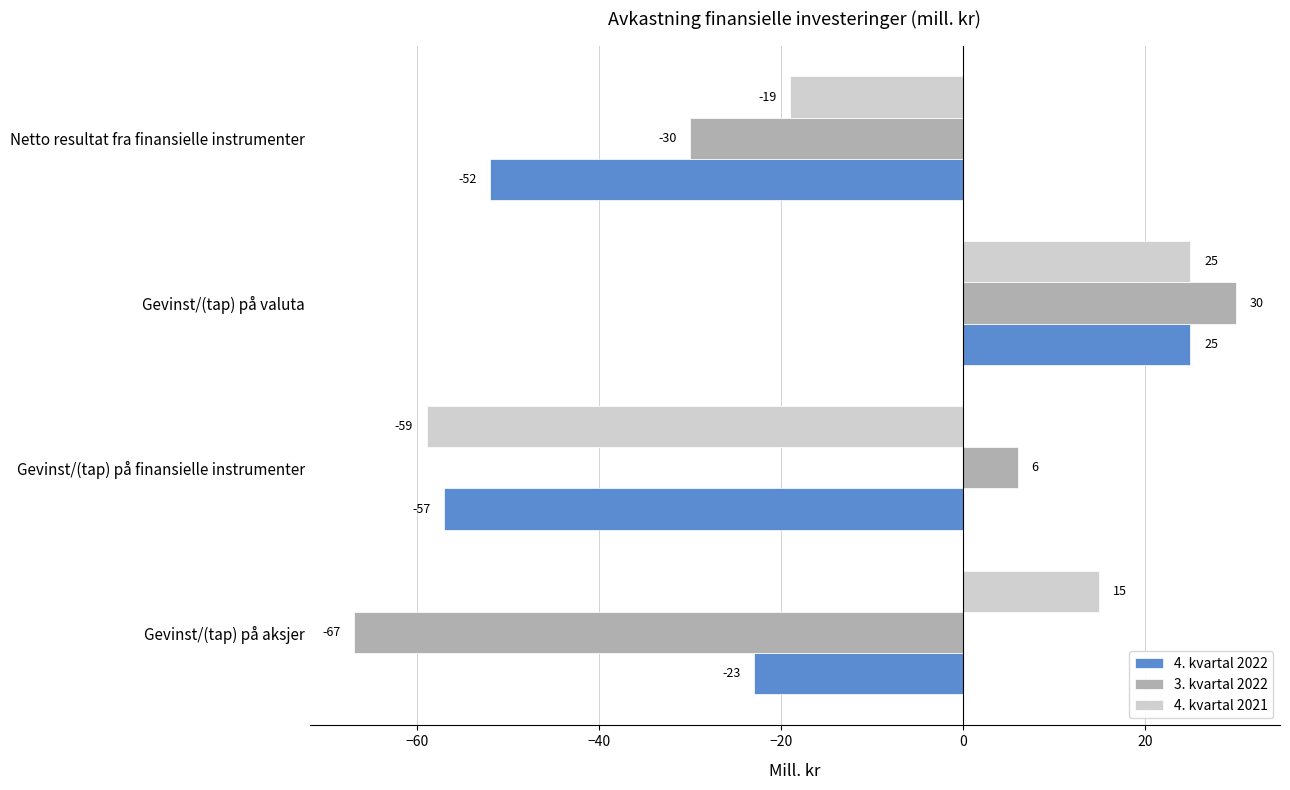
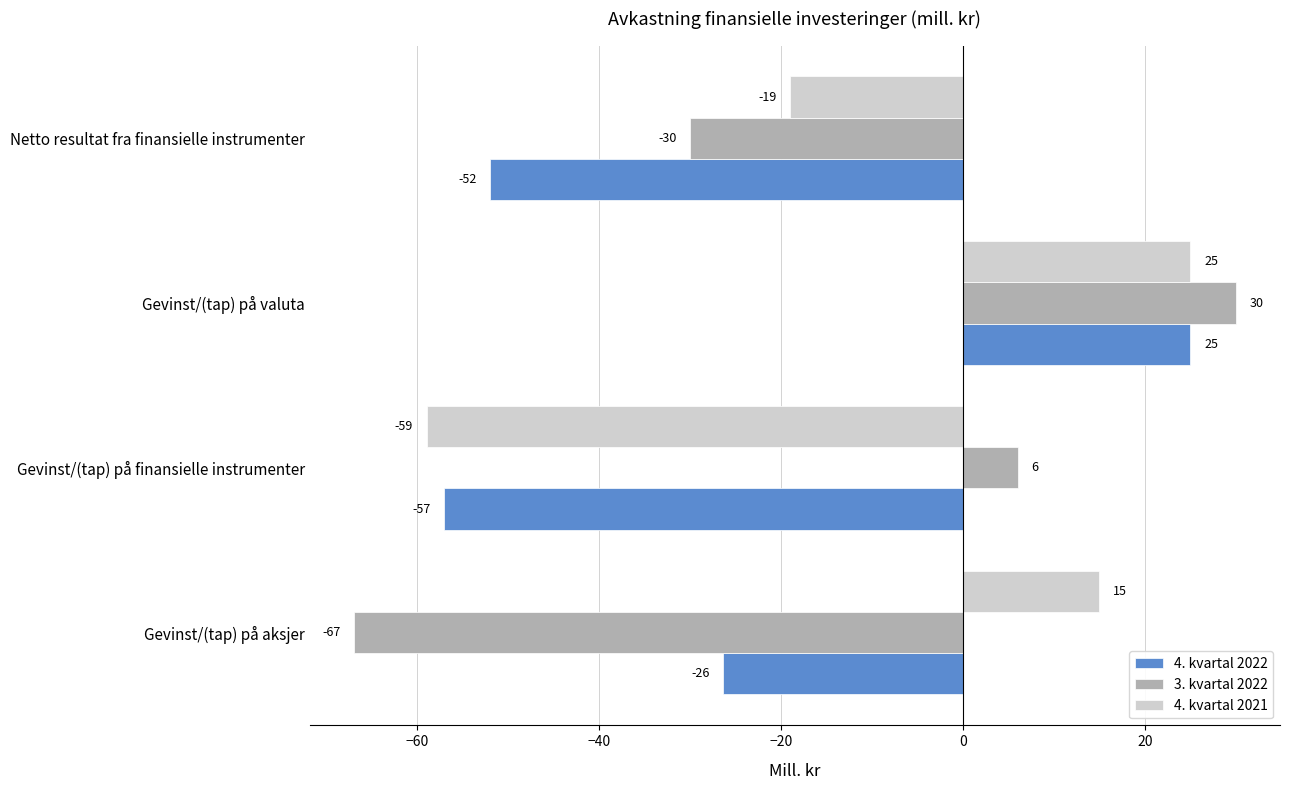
4. kvartal 2022, Gevinst/(tap) på aksjer: -23 -> -26
